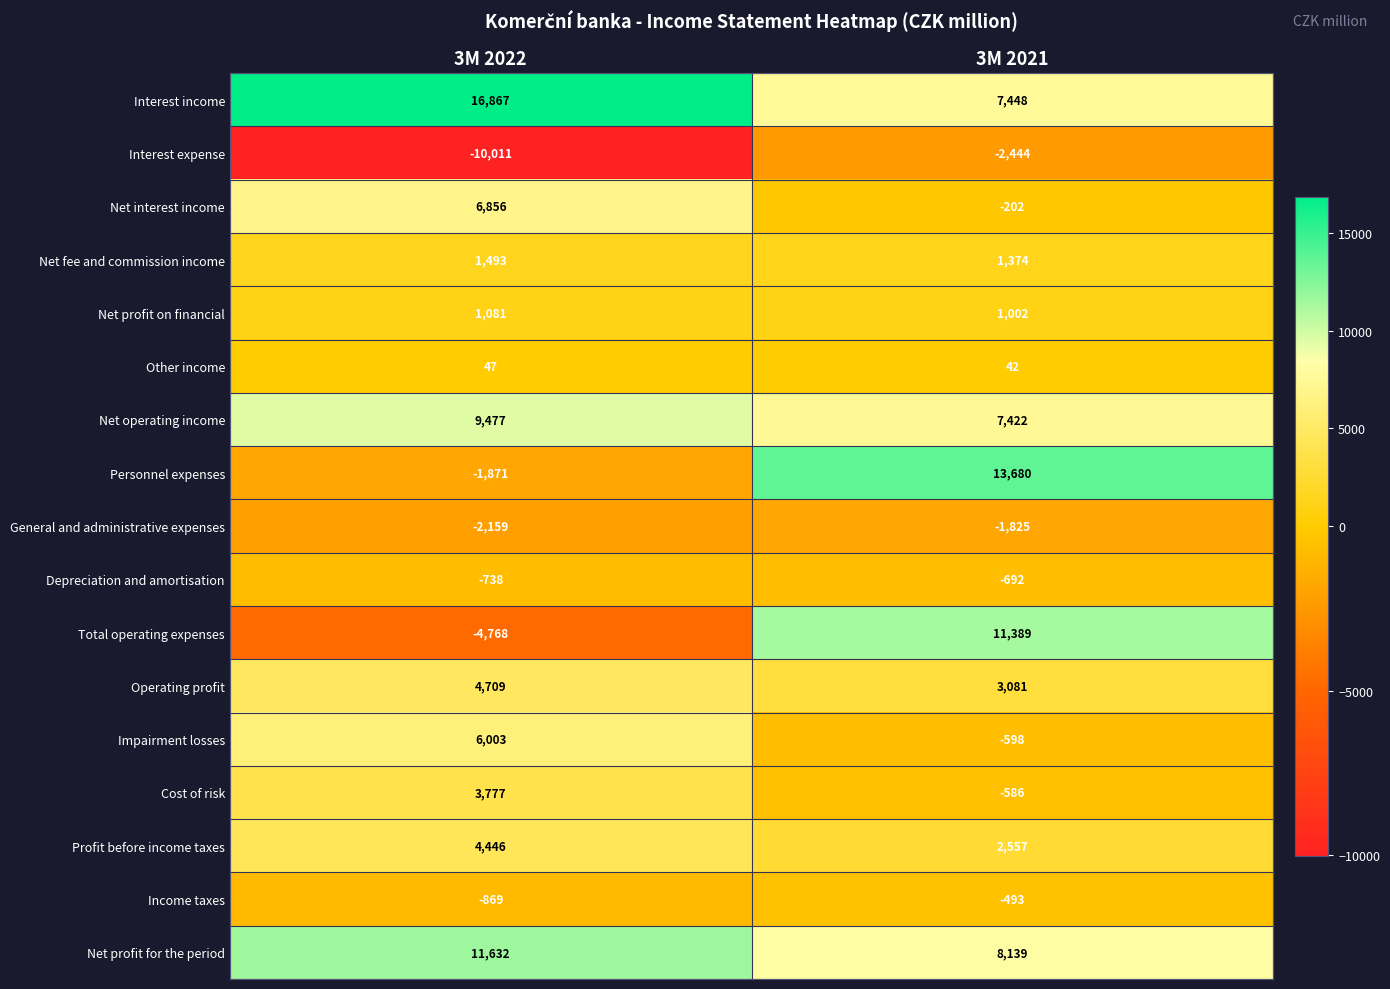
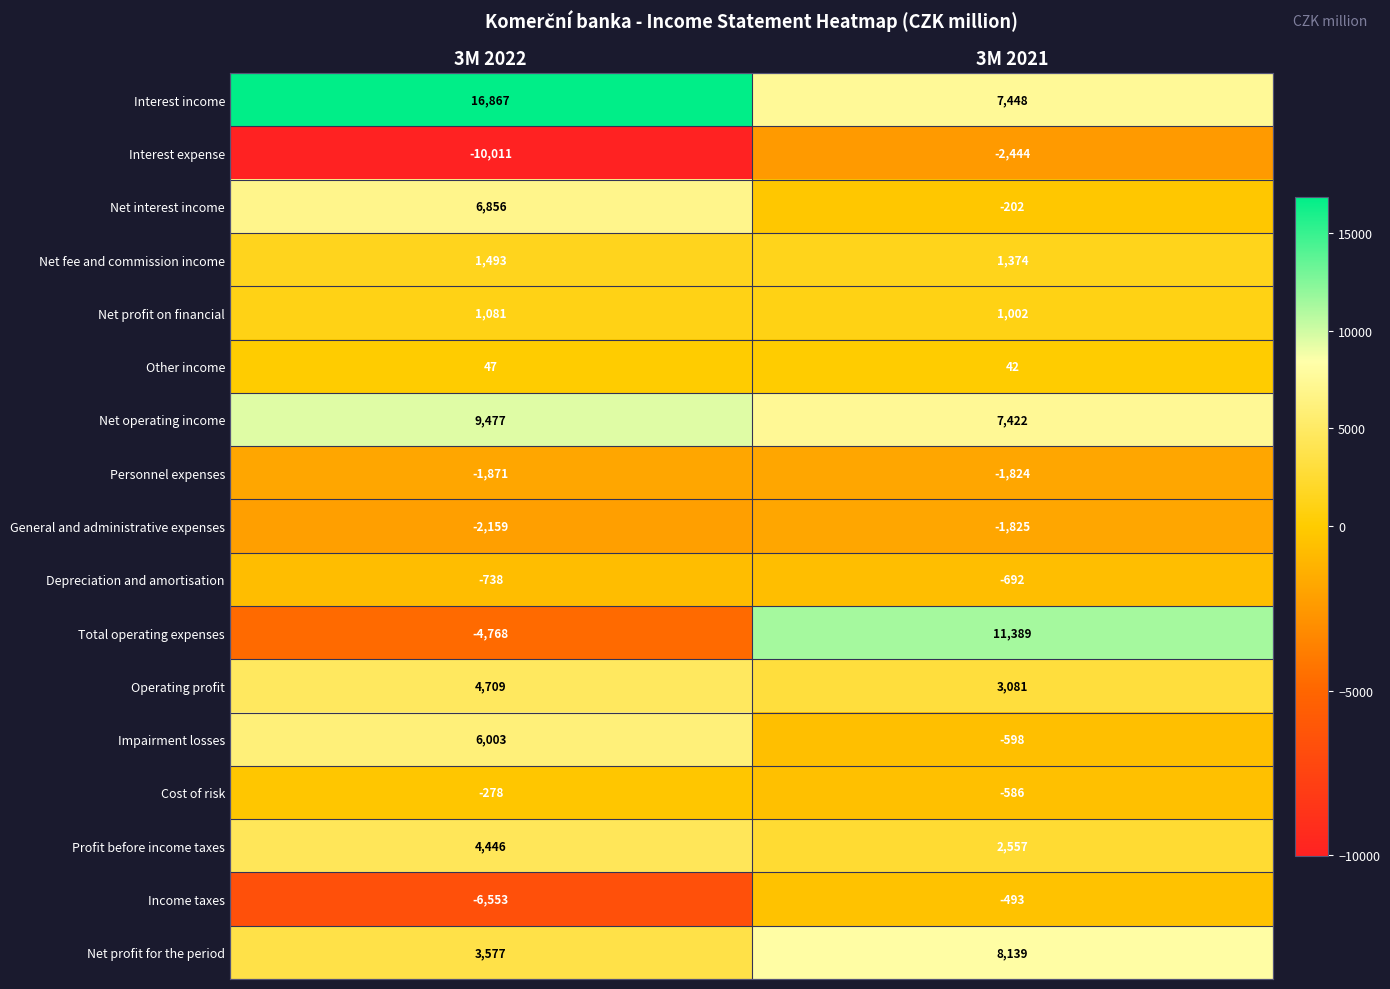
Personnel expenses, 3M 2021: 13,680 -> -1,824
Cost of risk, 3M 2022: 3,777 -> -278
Income taxes, 3M 2022: -869 -> -6,553
Net profit for the period, 3M 2022: 11,632 -> 3,577
